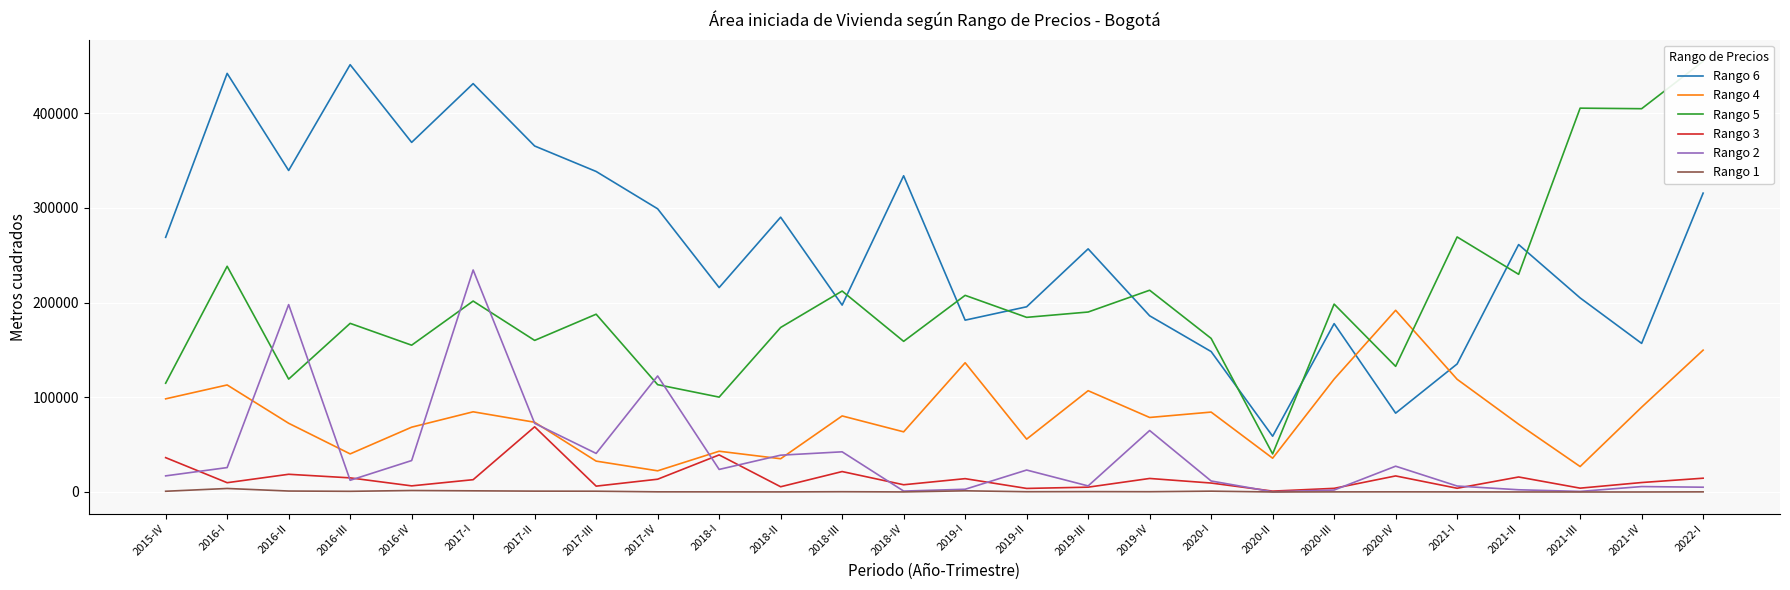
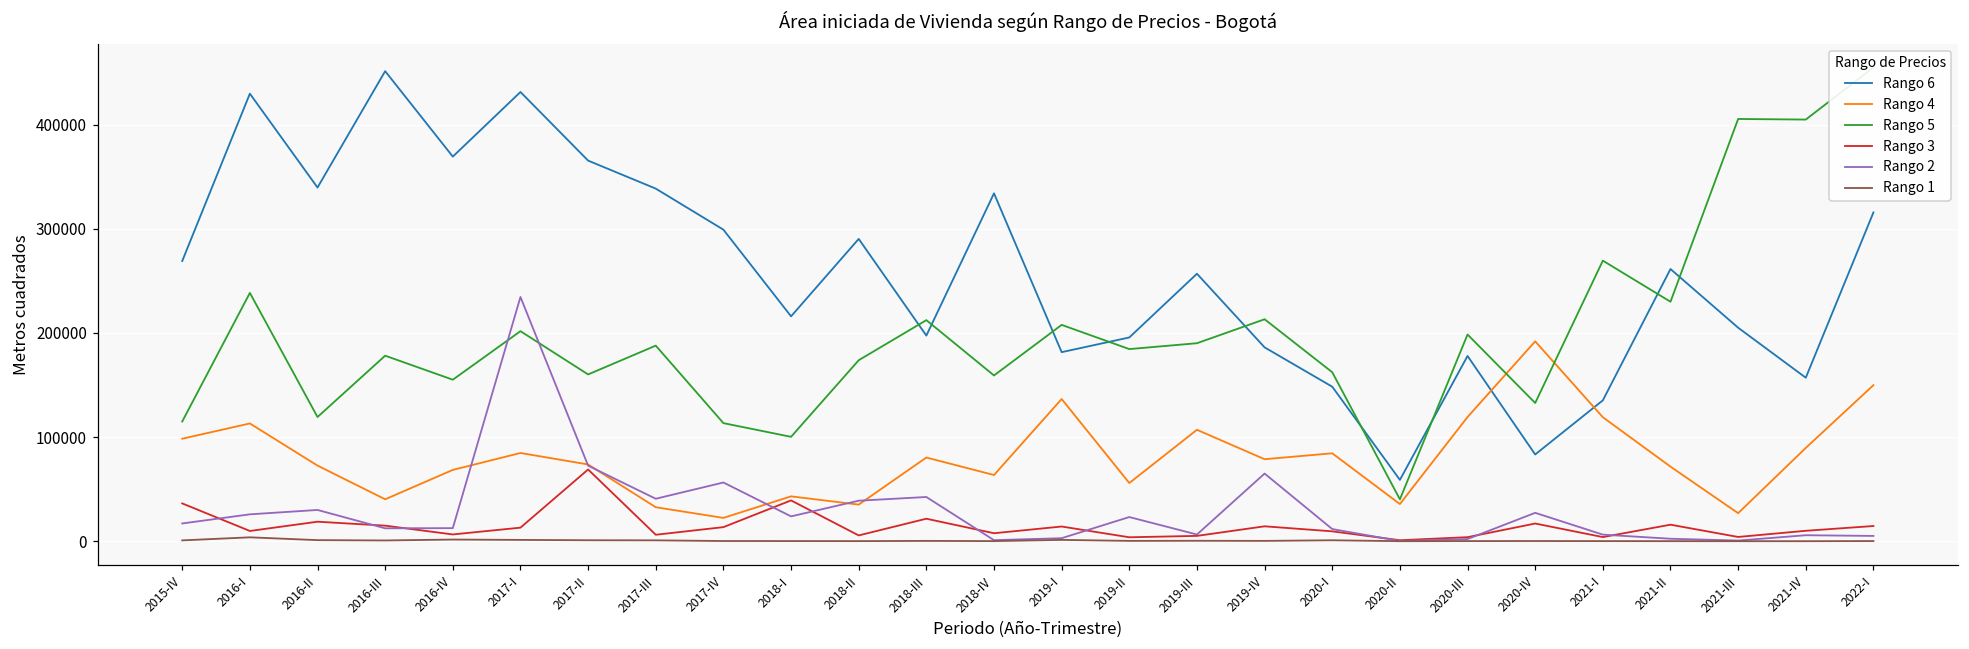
Rango 6, 2016-I: 440000 -> 430000
Rango 2, 2016-II: 200000 -> 30000
Rango 2, 2016-IV: 30000 -> 10000
Rango 2, 2017-IV: 120000 -> 60000
